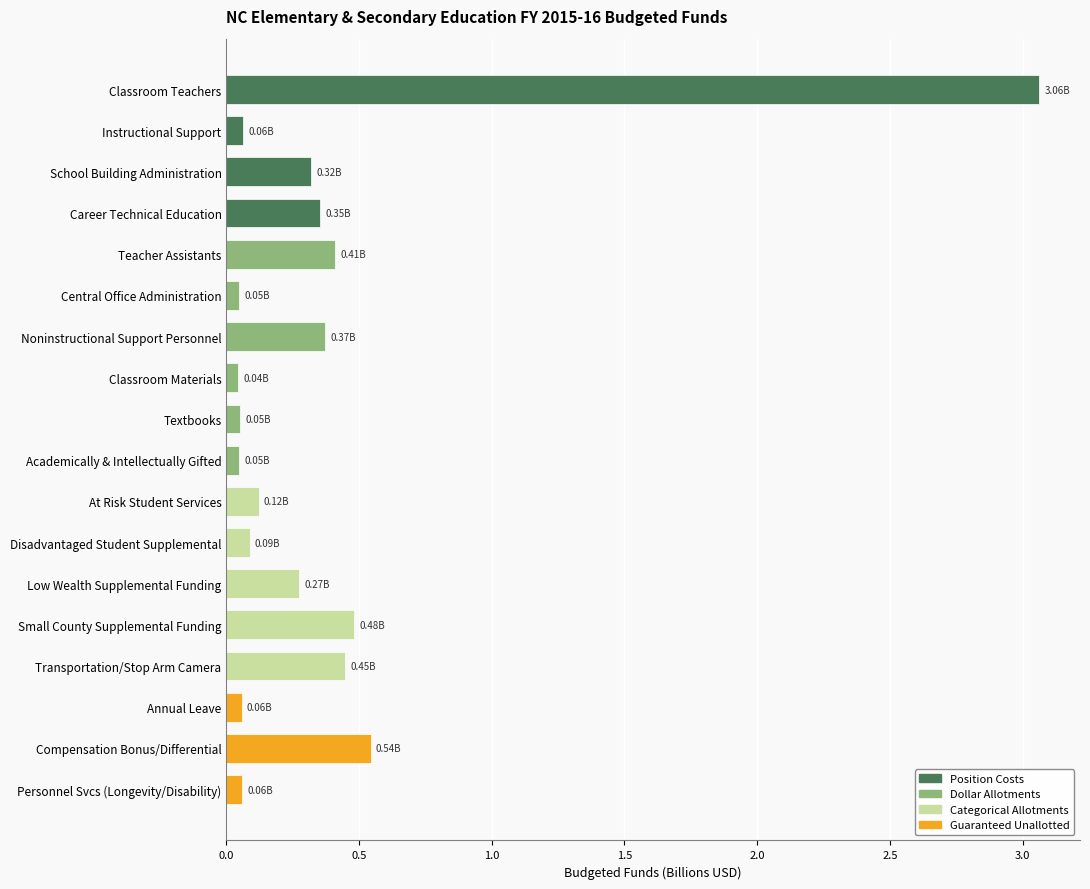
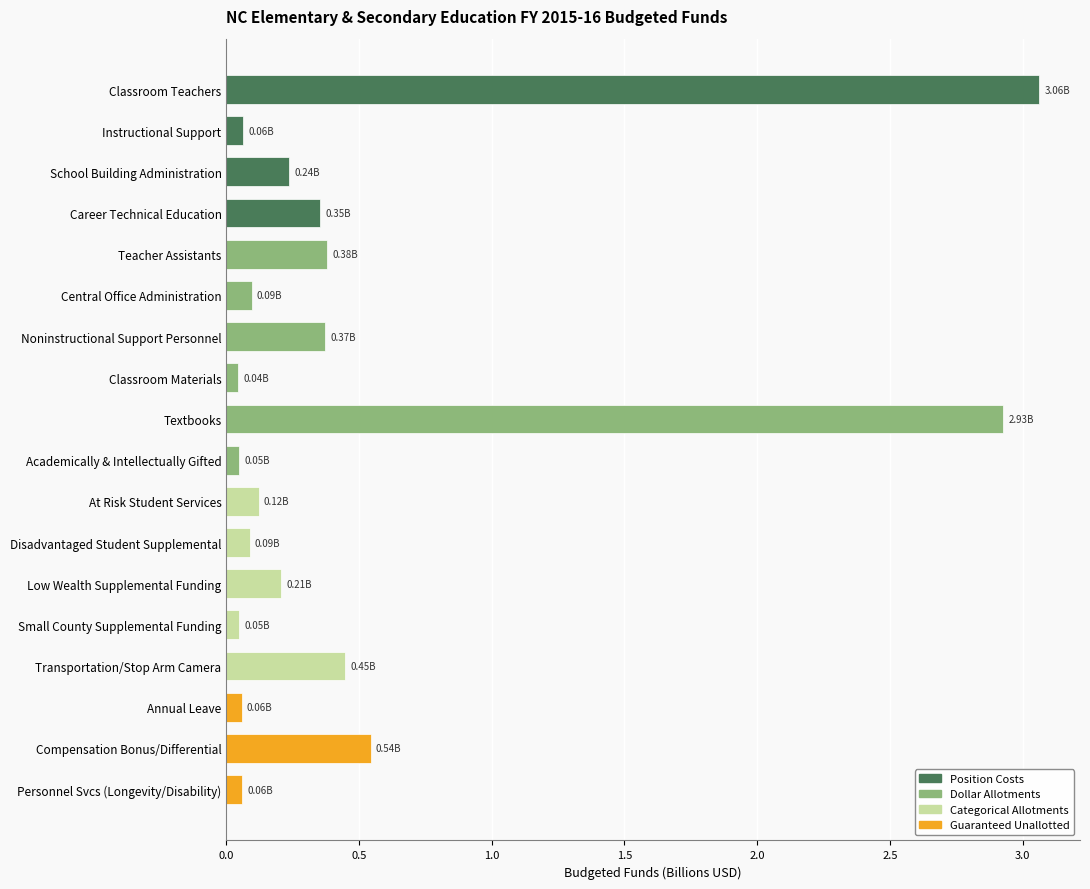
School Building Administration: 0.32B -> 0.24B
Teacher Assistants: 0.41B -> 0.38B
Central Office Administration: 0.05B -> 0.09B
Textbooks: 0.05B -> 2.93B
Low Wealth Supplemental Funding: 0.27B -> 0.21B
Small County Supplemental Funding: 0.48B -> 0.05B
